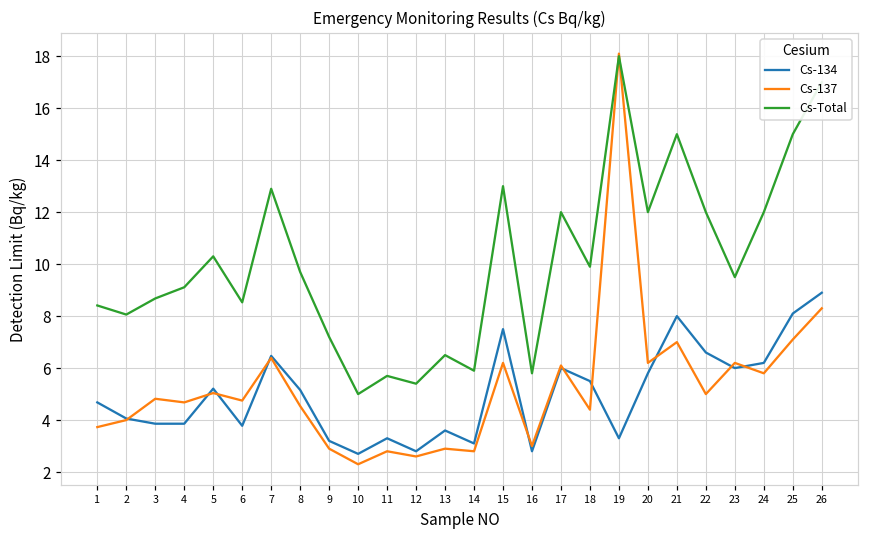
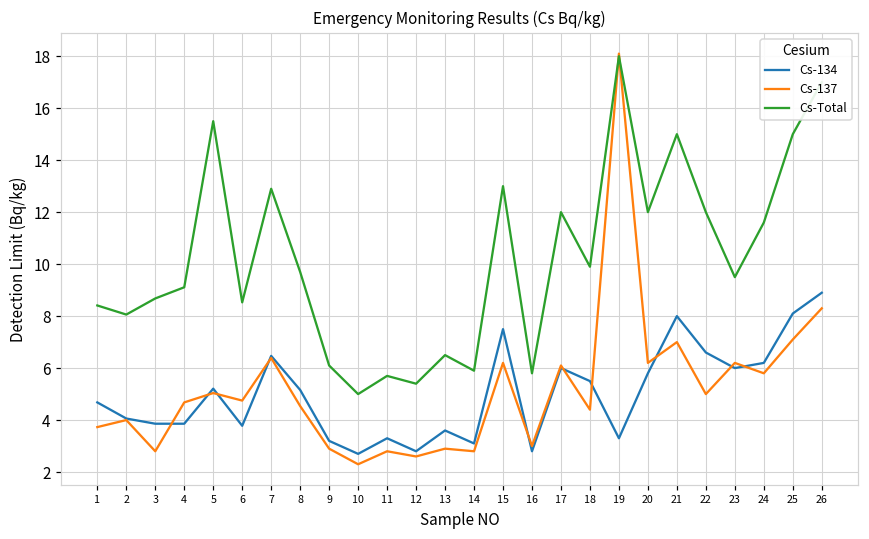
Cs-137, 3: 4.8 -> 2.8
Cs-Total, 5: 10.3 -> 15.5
Cs-Total, 9: 7.2 -> 6.1
Cs-Total, 24: 12.0 -> 11.6
